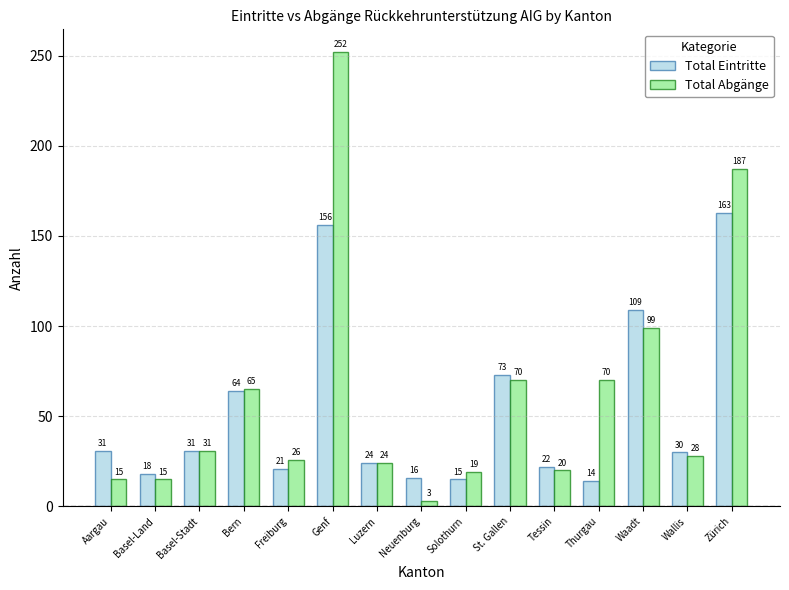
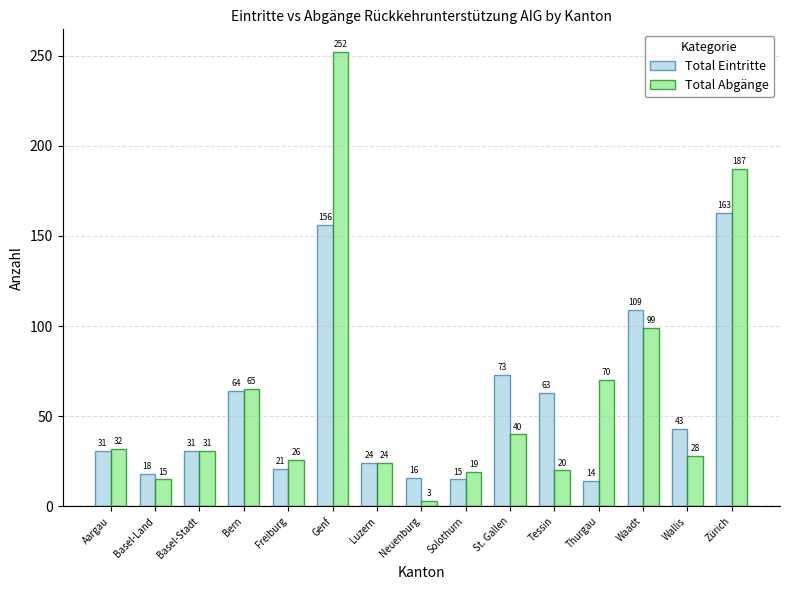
Total Abgänge, Aargau: 15 -> 32
Total Abgänge, St. Gallen: 70 -> 40
Total Eintritte, Tessin: 22 -> 63
Total Eintritte, Wallis: 30 -> 43
